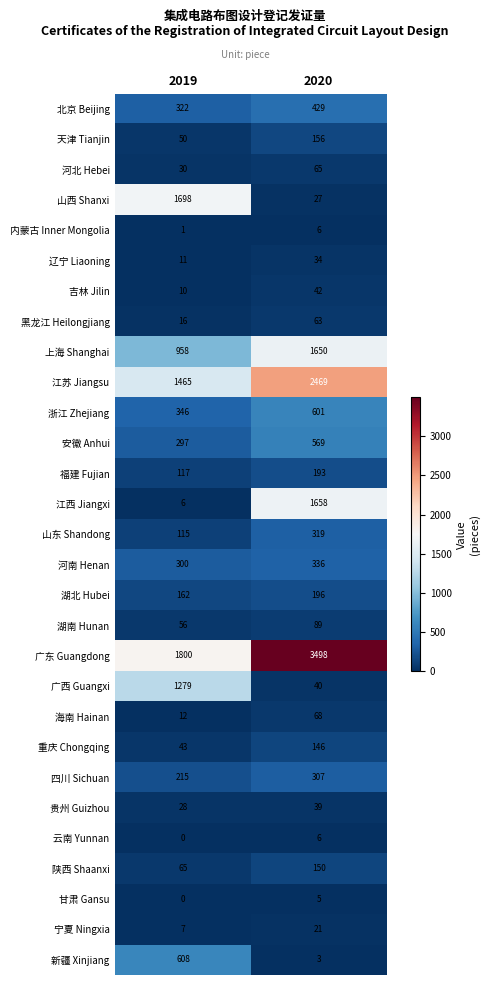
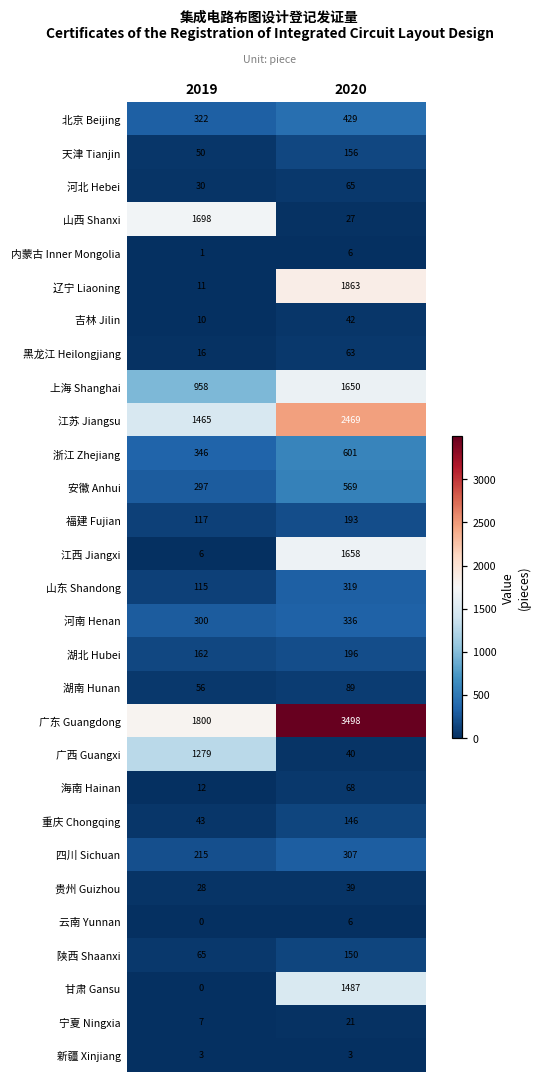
辽宁 Liaoning, 2020: 34 -> 1863
甘肃 Gansu, 2020: 5 -> 1487
新疆 Xinjiang, 2019: 608 -> 3
